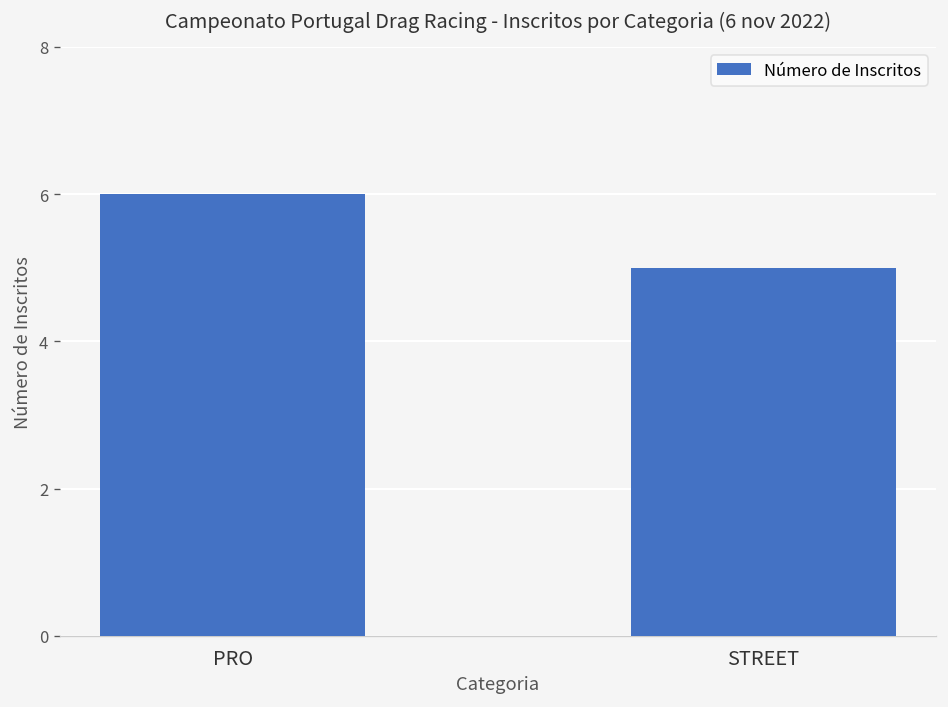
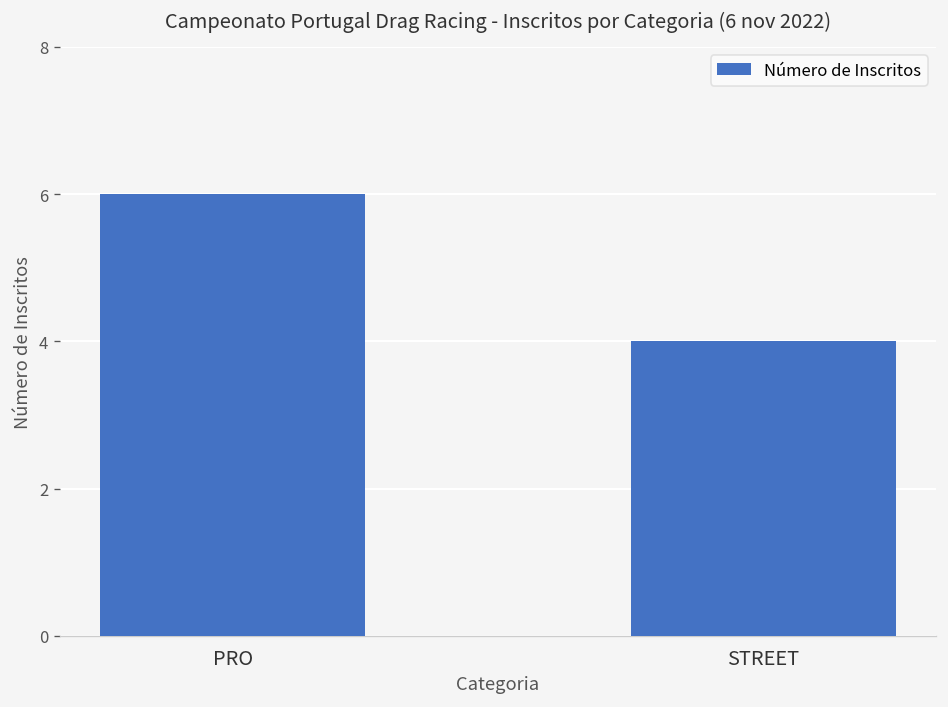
STREET: 5 -> 4
